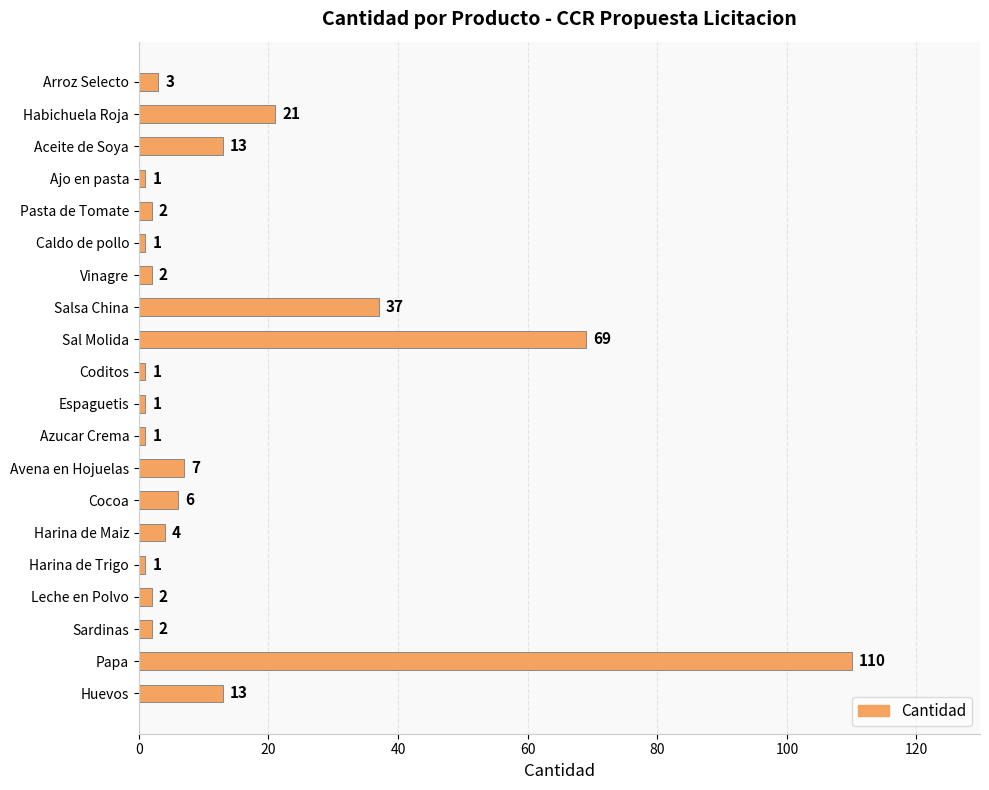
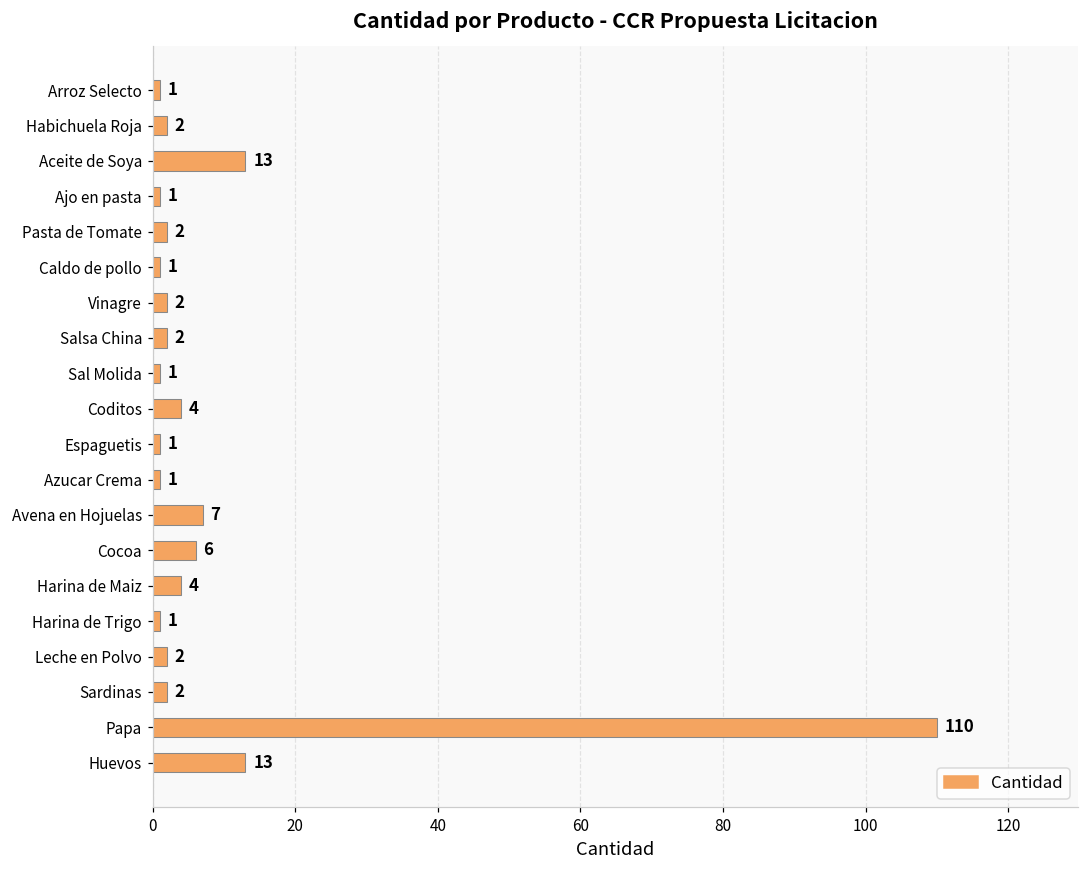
Arroz Selecto: 3 -> 1
Habichuela Roja: 21 -> 2
Salsa China: 37 -> 2
Sal Molida: 69 -> 1
Coditos: 1 -> 4
